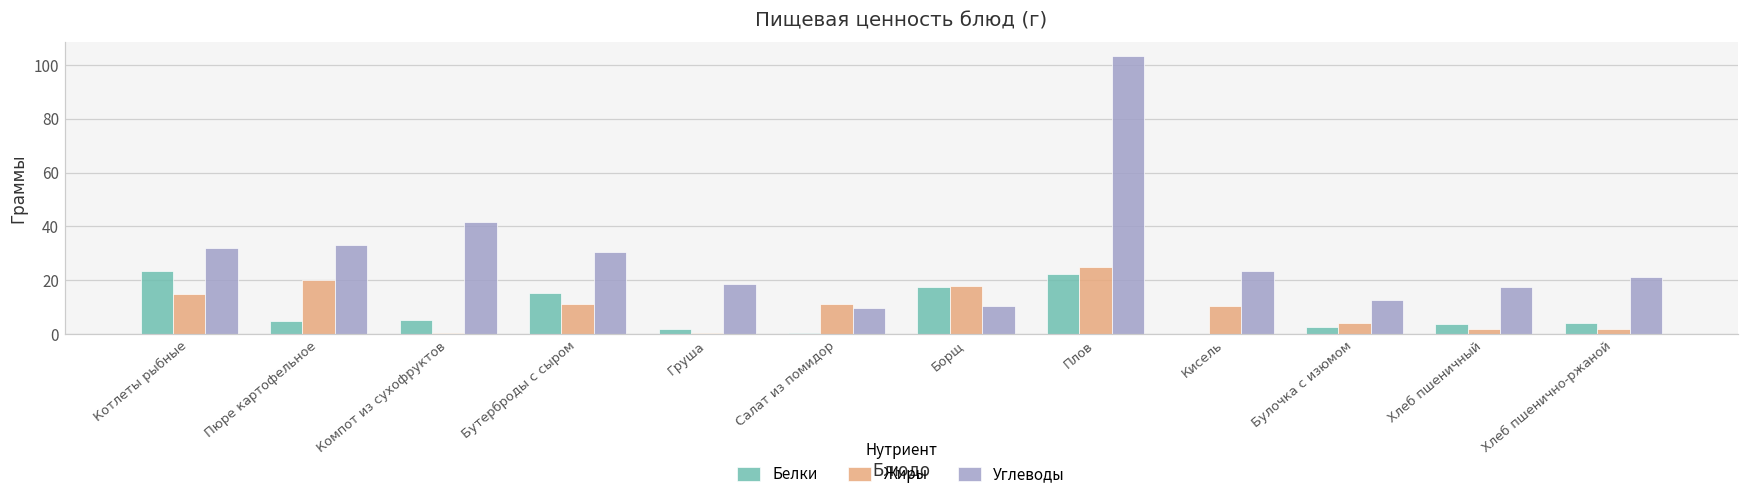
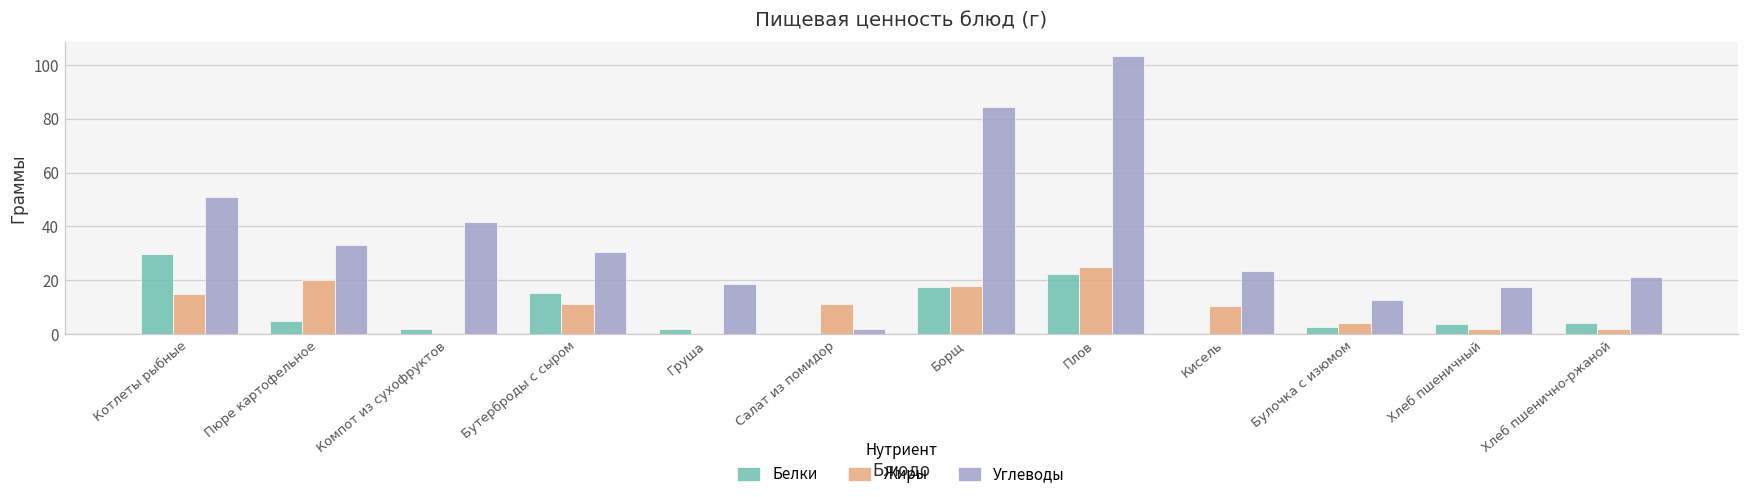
Белки, Котлеты рыбные: 24 -> 30
Углеводы, Котлеты рыбные: 32 -> 51
Белки, Компот из сухофруктов: 5 -> 2
Углеводы, Салат из помидор: 10 -> 2
Углеводы, Борщ: 10 -> 84
